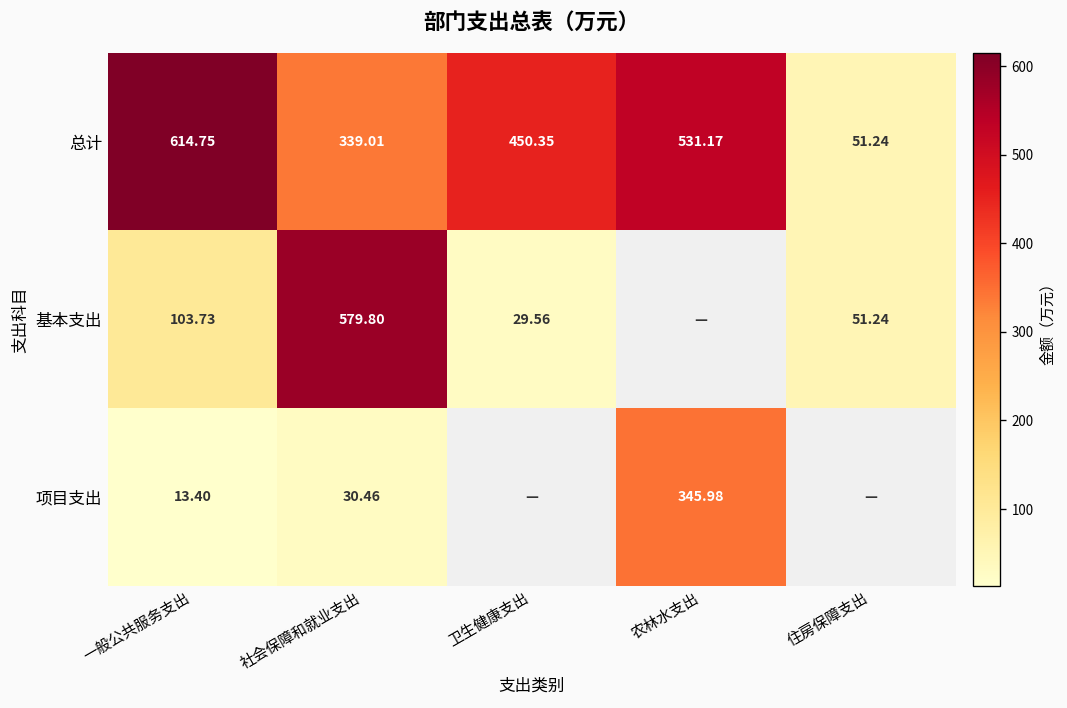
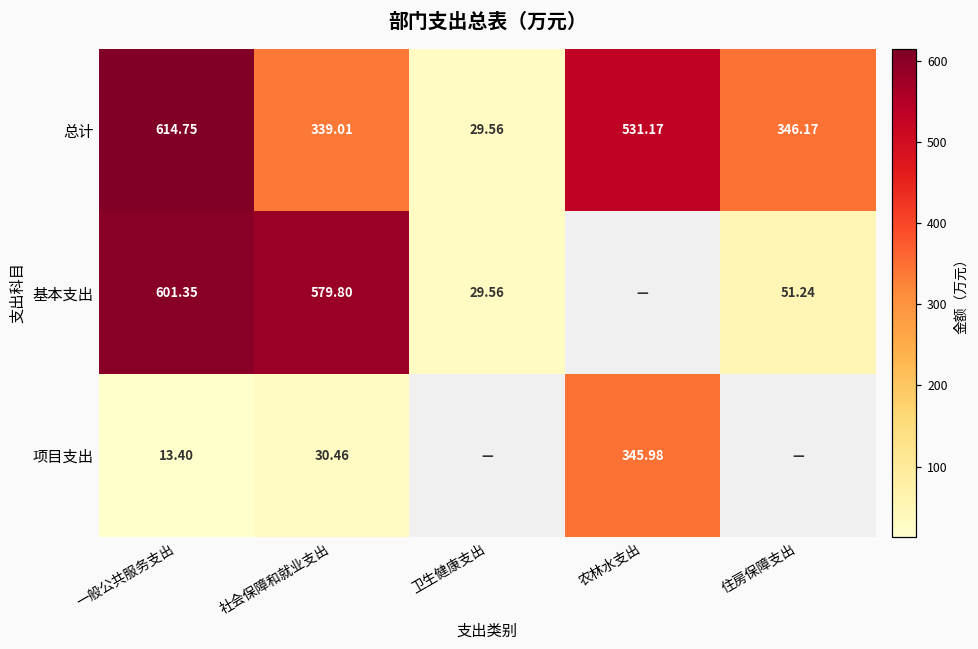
总计, 卫生健康支出: 450.35 -> 29.56
总计, 住房保障支出: 51.24 -> 346.17
基本支出, 一般公共服务支出: 103.73 -> 601.35
